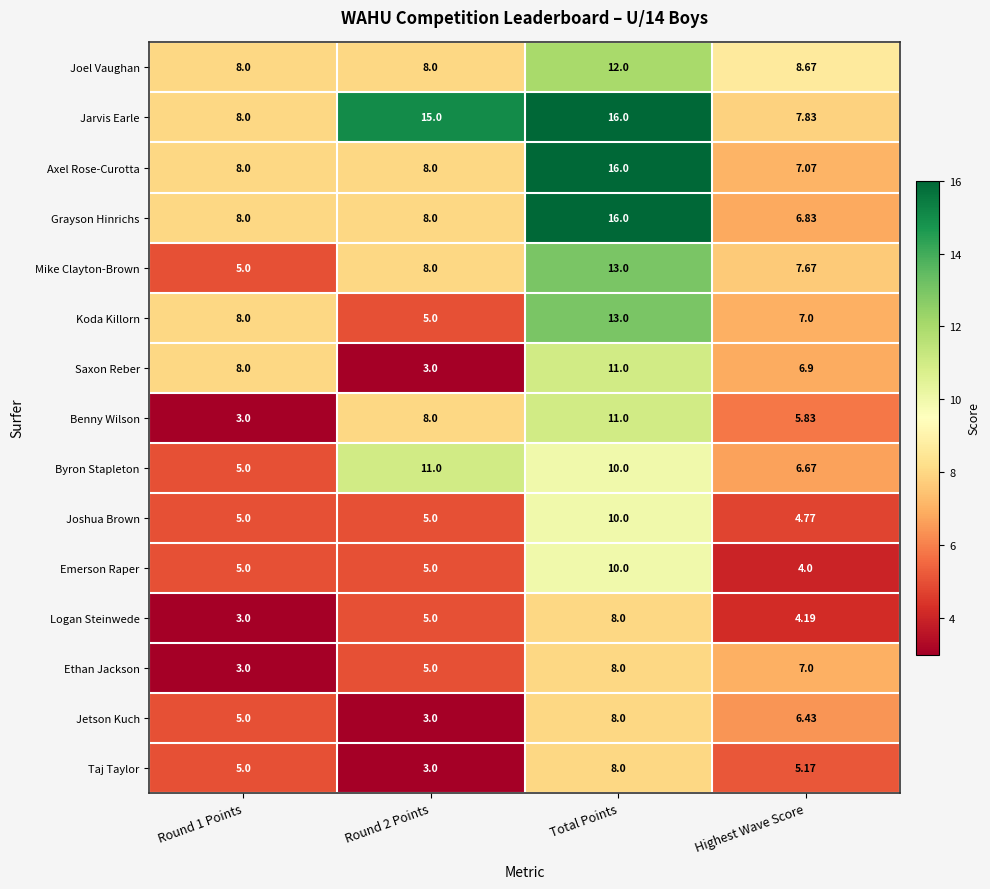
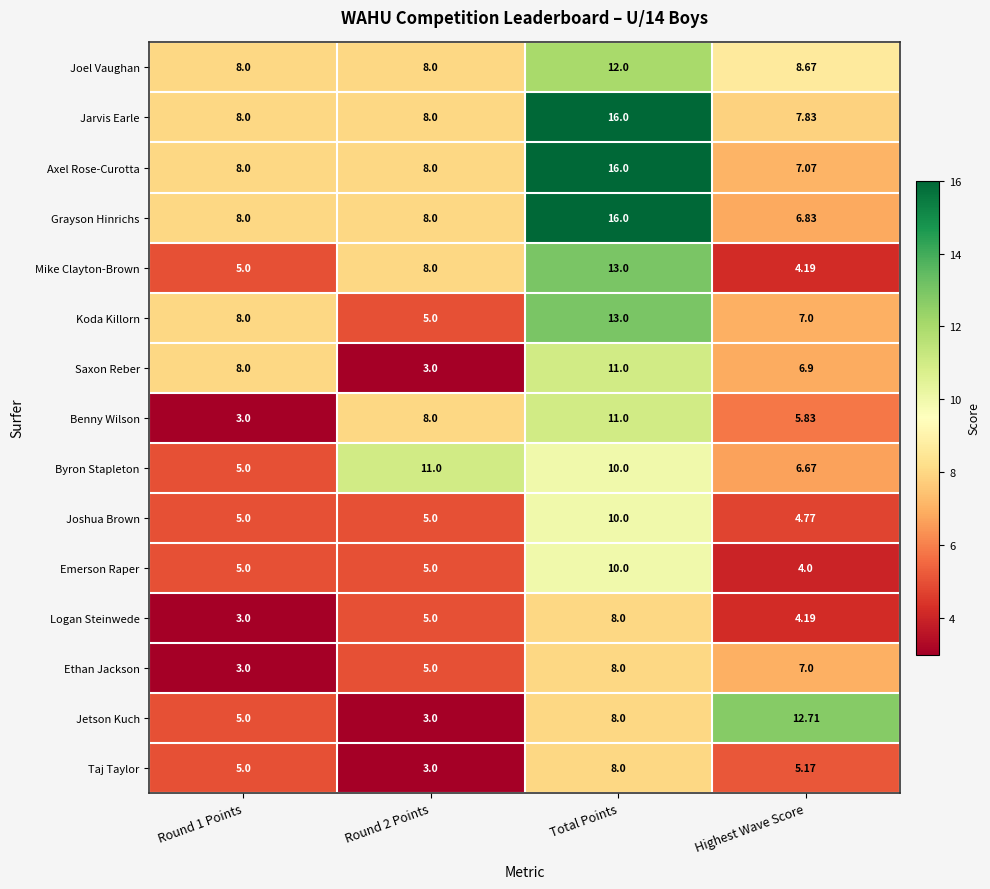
Jarvis Earle, Round 2 Points: 15.0 -> 8.0
Mike Clayton-Brown, Highest Wave Score: 7.67 -> 4.19
Jetson Kuch, Highest Wave Score: 6.43 -> 12.71
